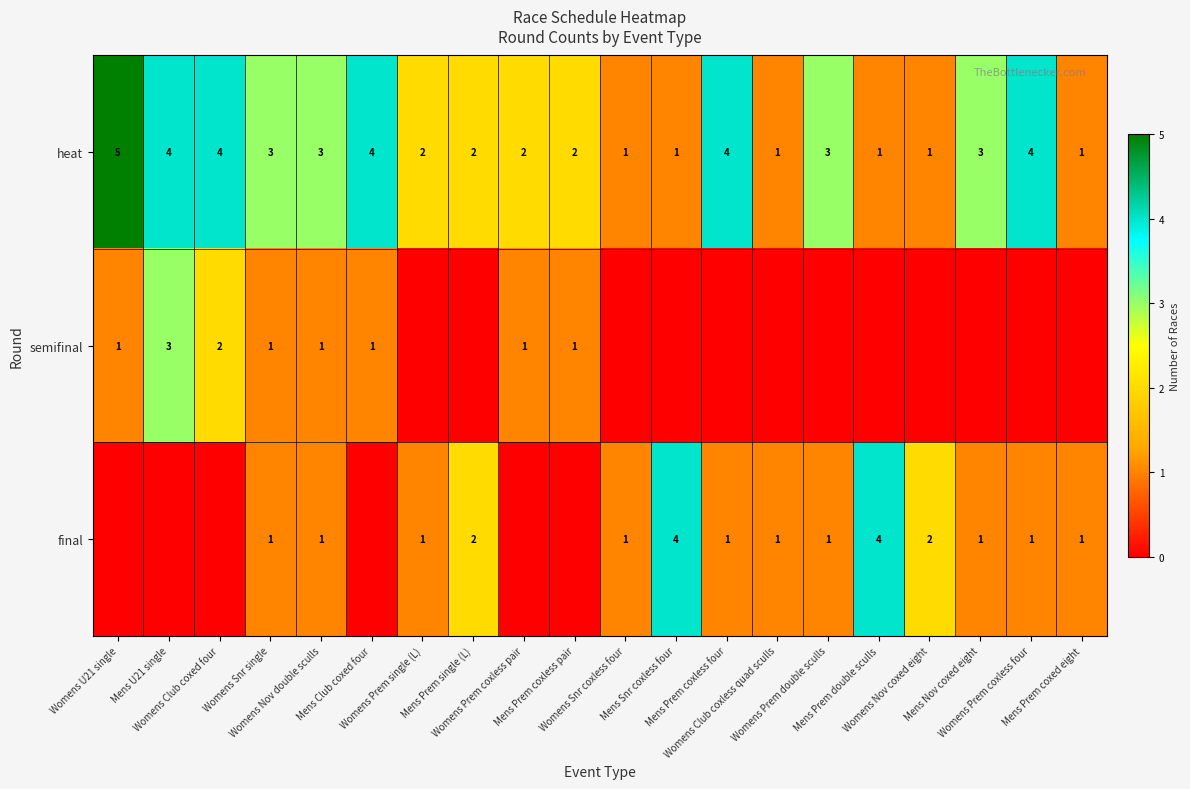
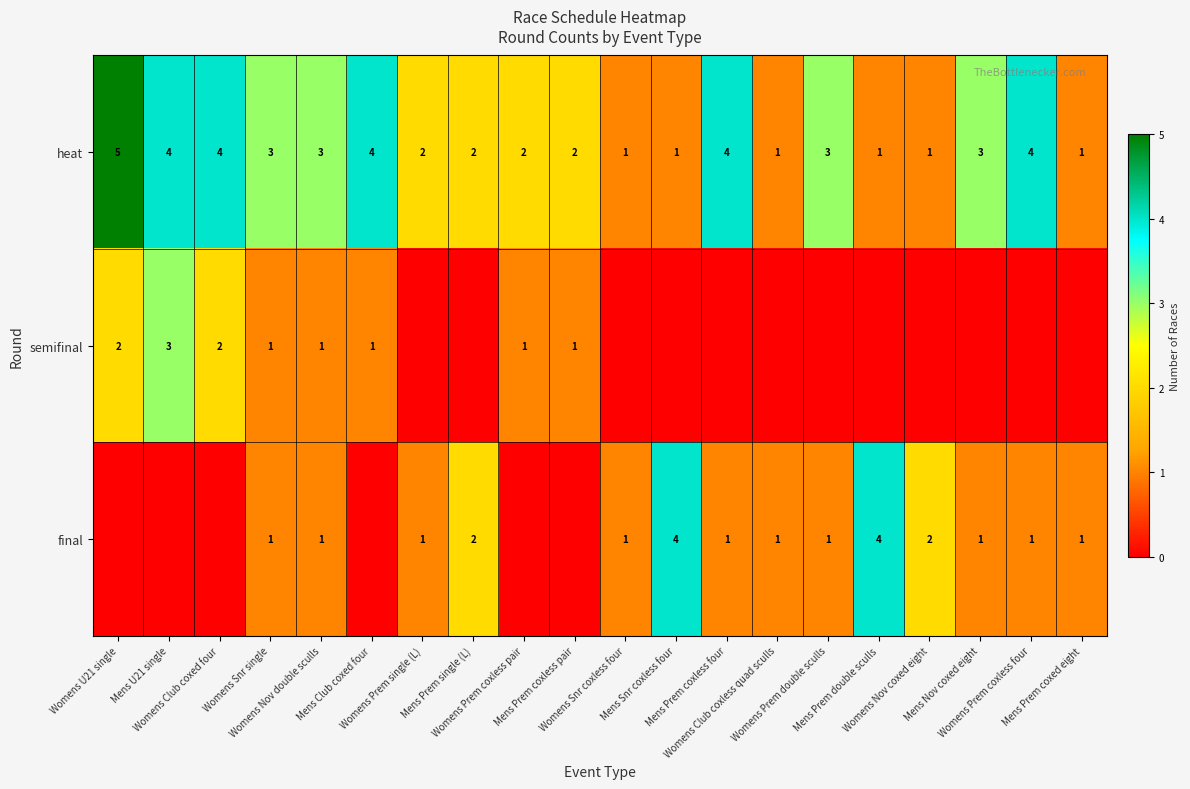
semifinal, Womens U21 single: 1 -> 2
